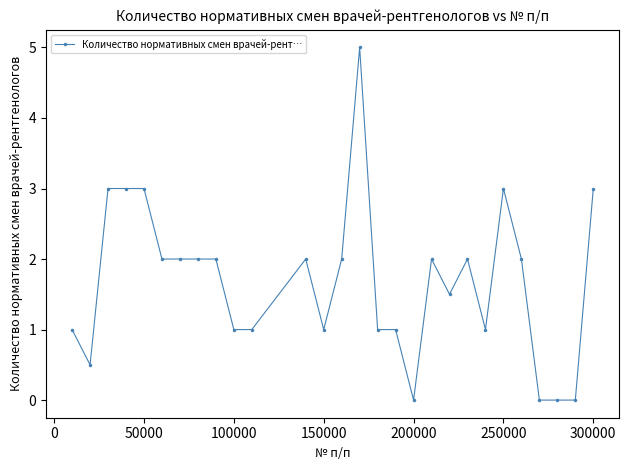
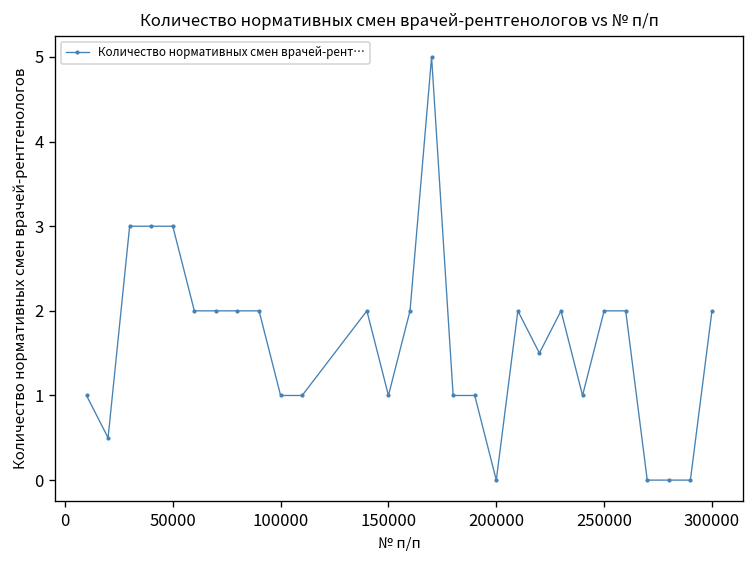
250000: 3 -> 2
300000: 3 -> 2
